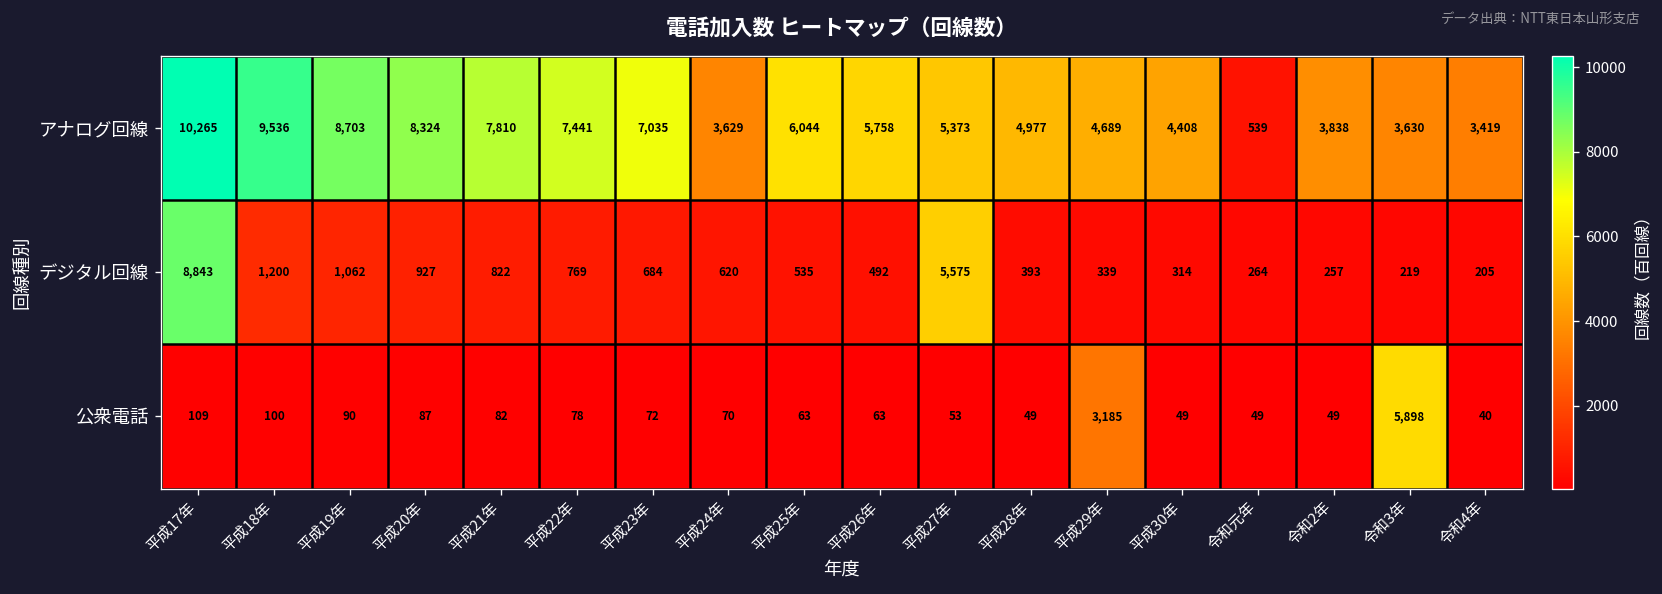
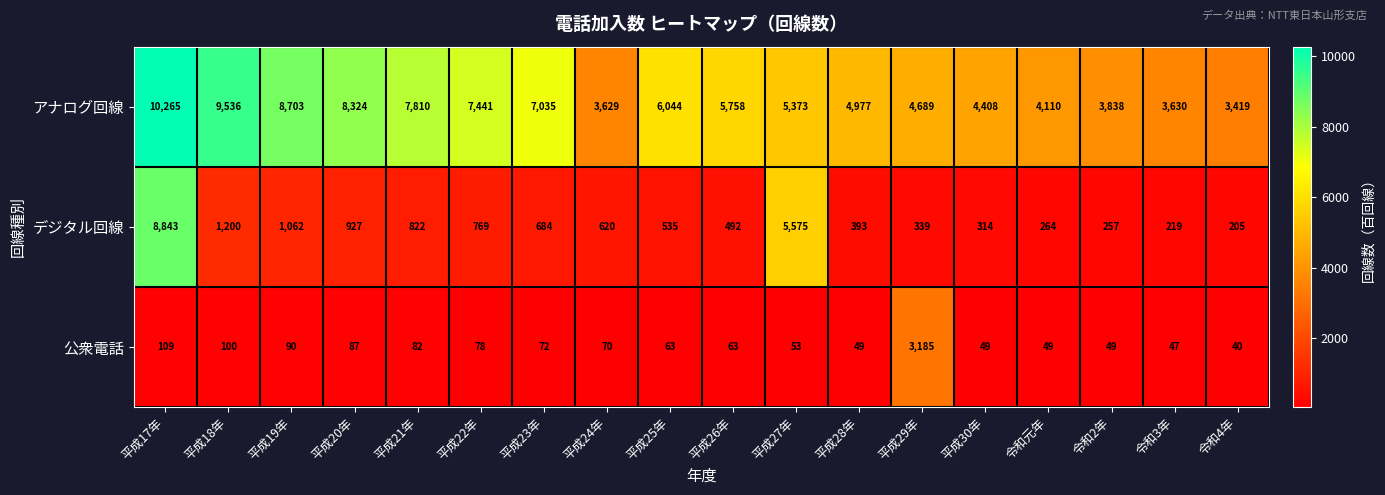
アナログ回線, 令和元年: 539 -> 4,110
公衆電話, 令和3年: 5,898 -> 47
